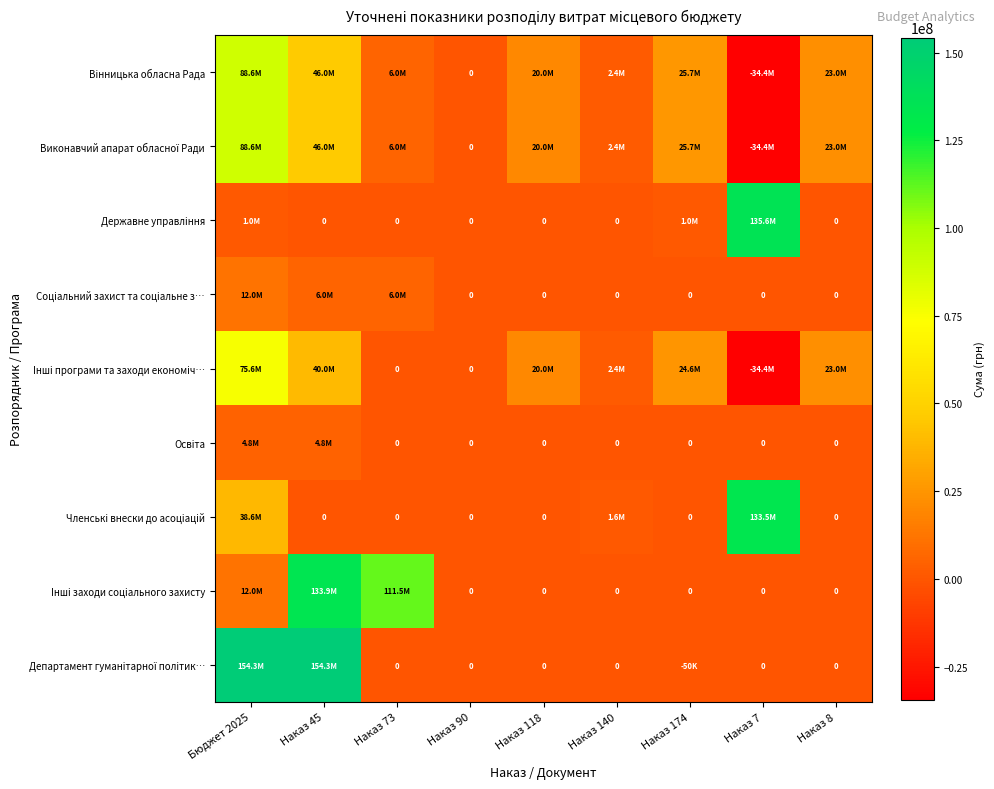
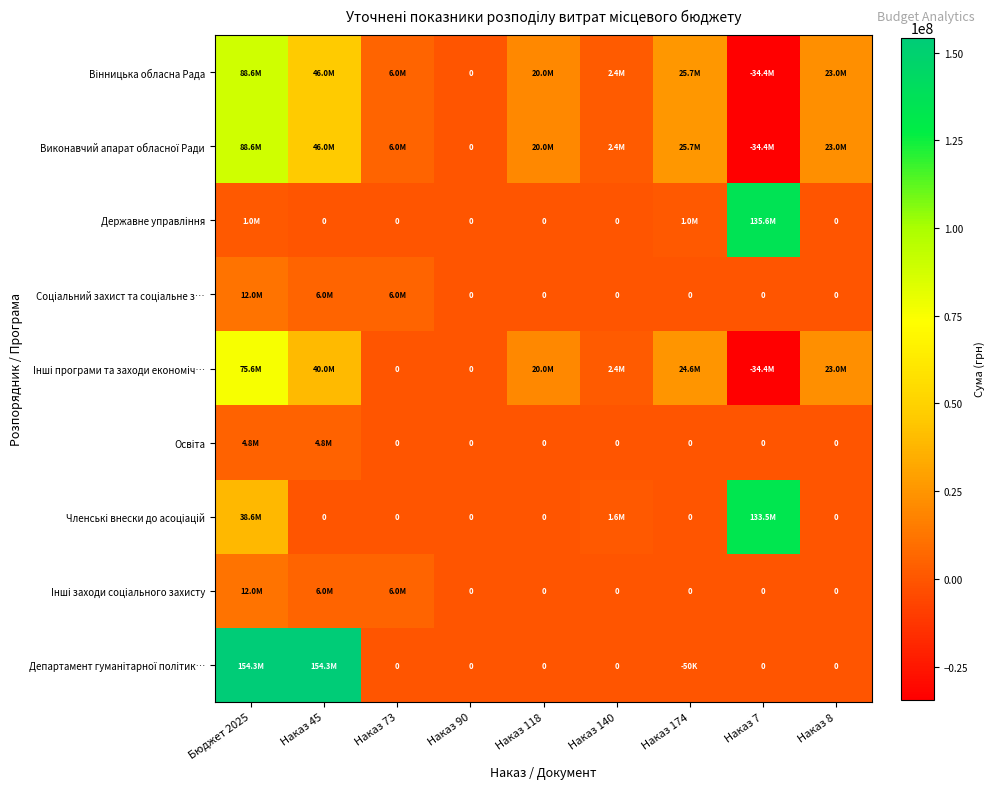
Інші заходи соціального захисту, Наказ 45: 133.9M -> 6.0M
Інші заходи соціального захисту, Наказ 73: 111.5M -> 6.0M
